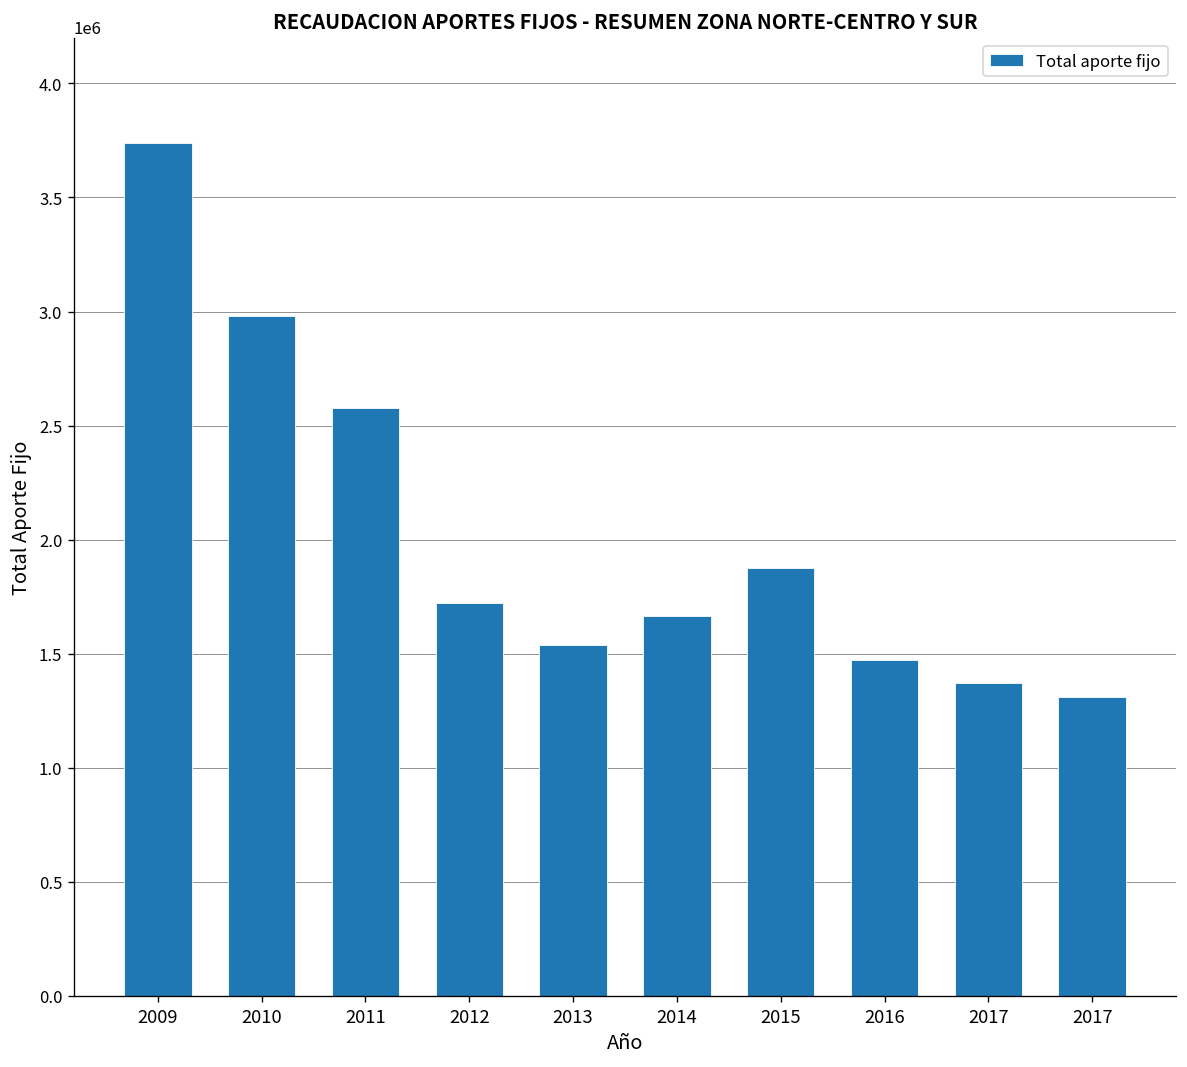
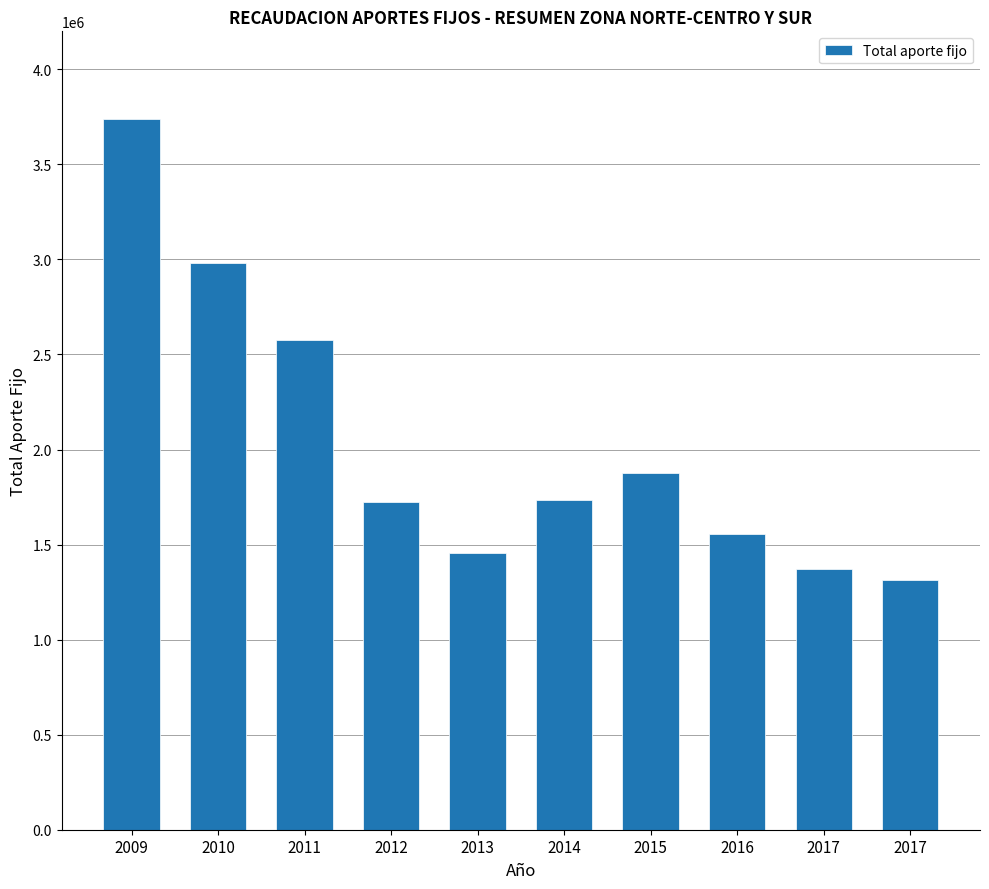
2013: 1540000 -> 1450000
2014: 1660000 -> 1730000
2016: 1470000 -> 1560000
